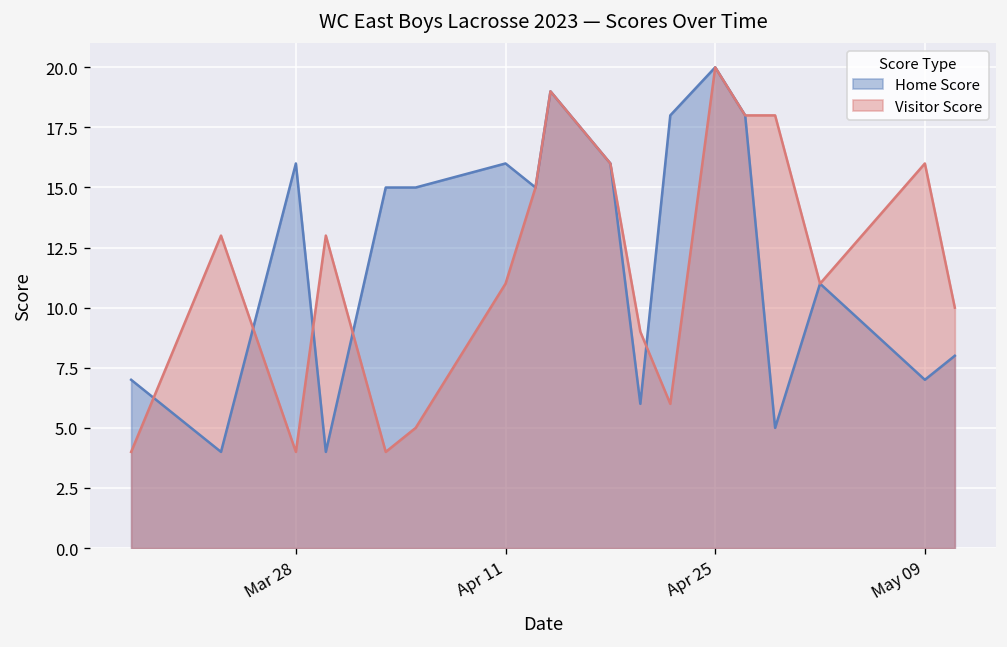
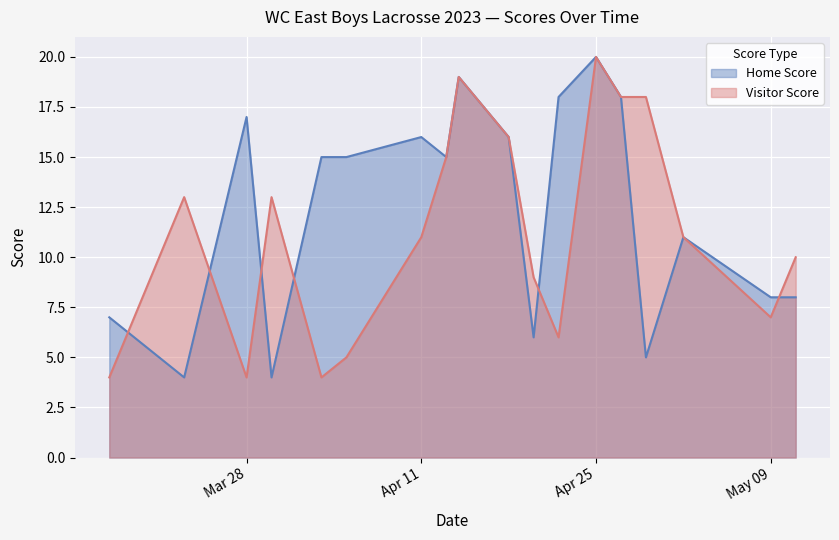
Home Score, Mar 28: 16 -> 17
Home Score, May 09: 7 -> 8
Visitor Score, May 09: 16 -> 7
